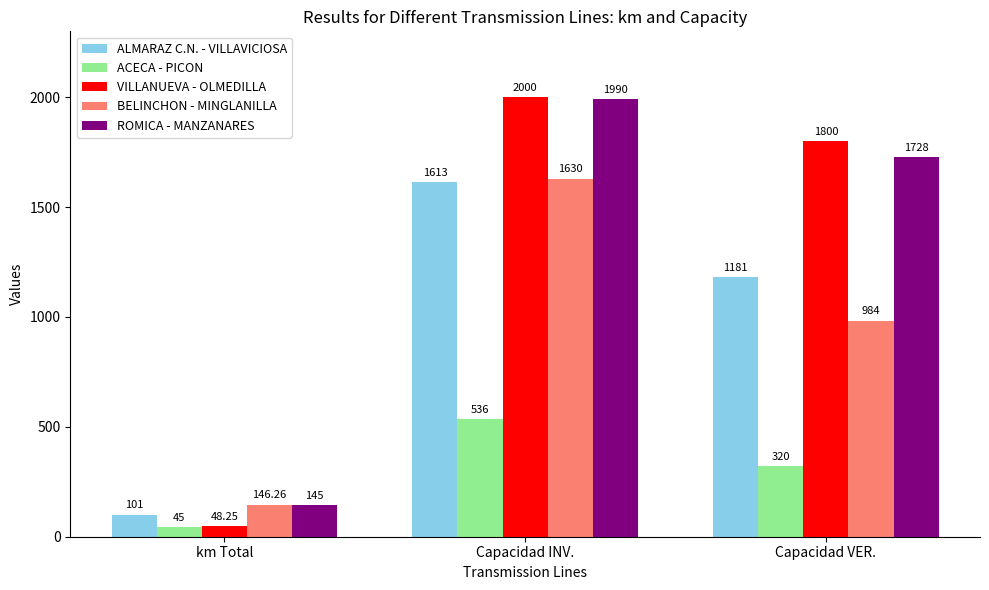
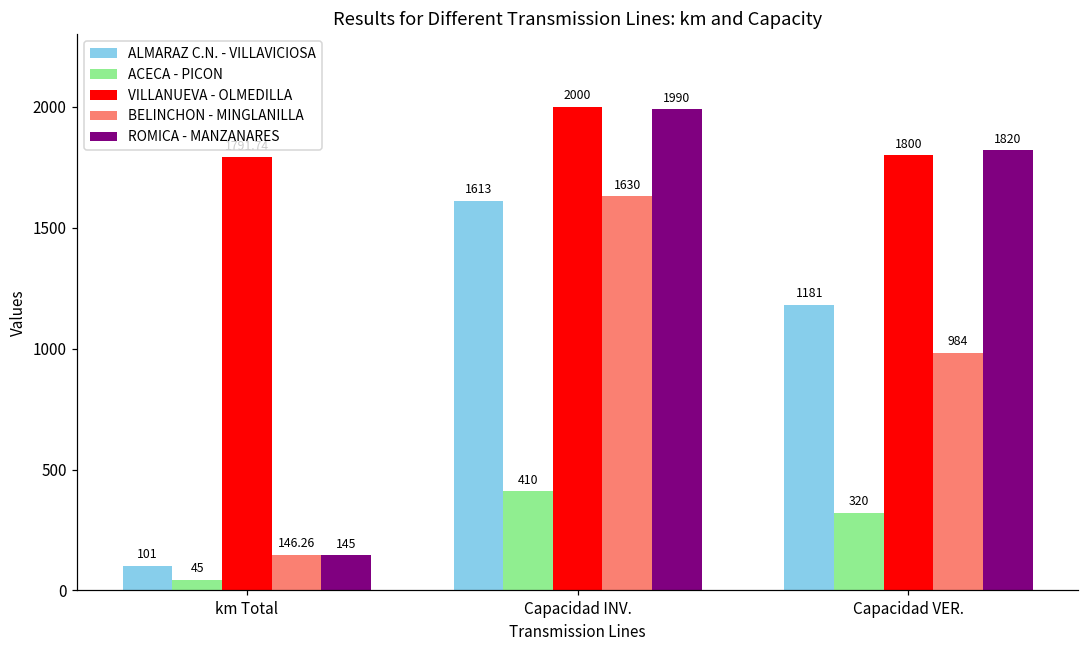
VILLANUEVA - OLMEDILLA, km Total: 50 -> 1790
ACECA - PICON, Capacidad INV.: 536 -> 410
ROMICA - MANZANARES, Capacidad VER.: 1728 -> 1820
